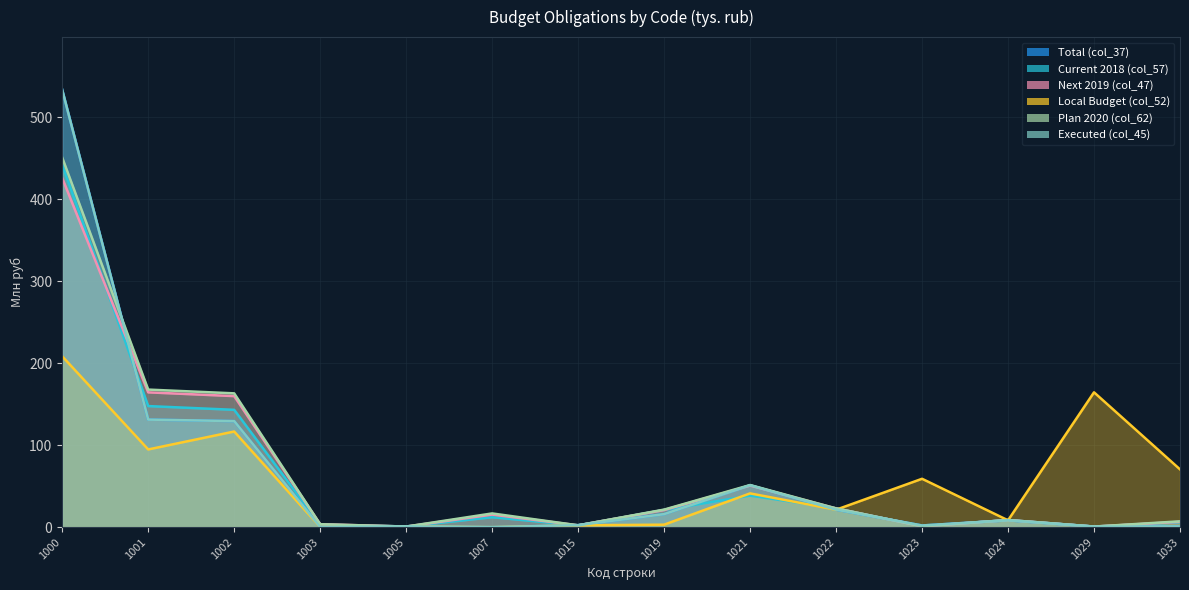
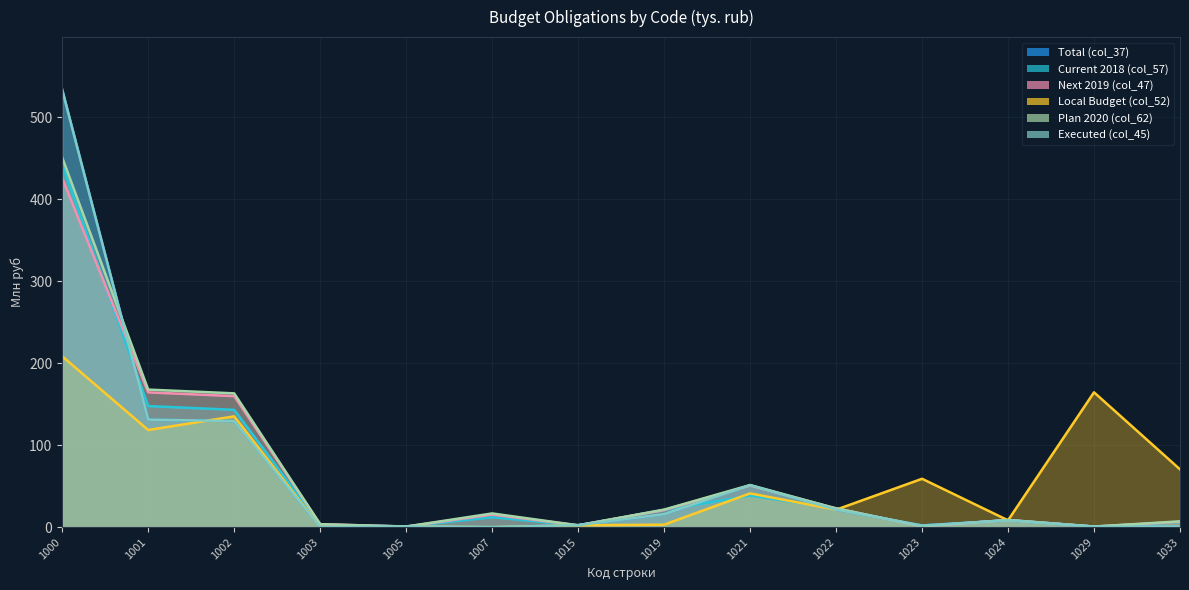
Local Budget (col_52), 1001: 90 -> 120
Local Budget (col_52), 1002: 120 -> 140
